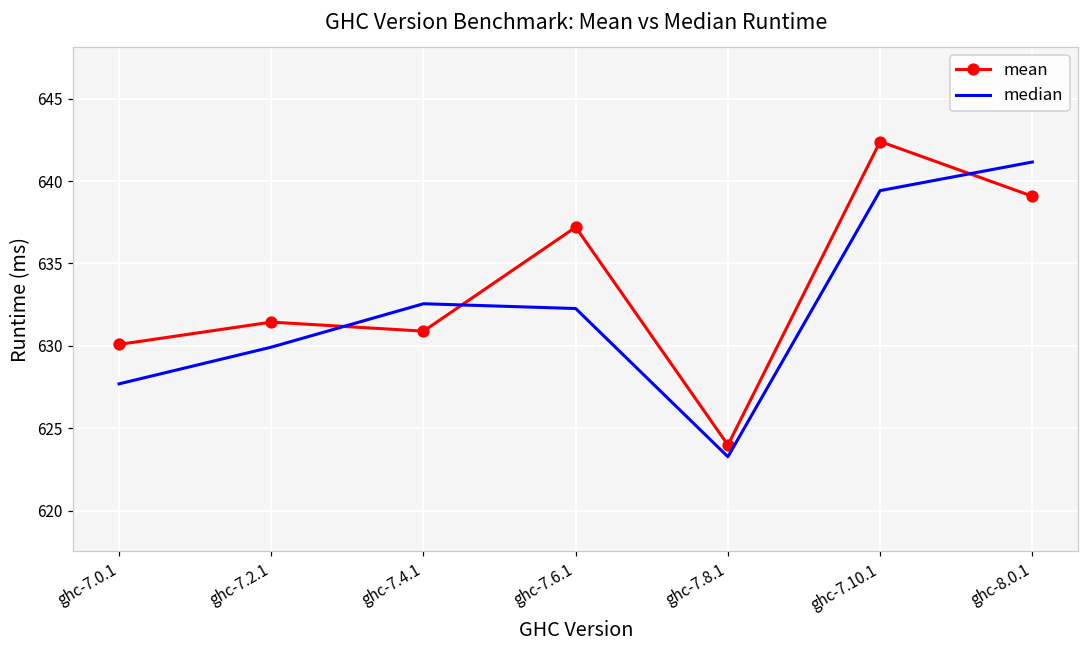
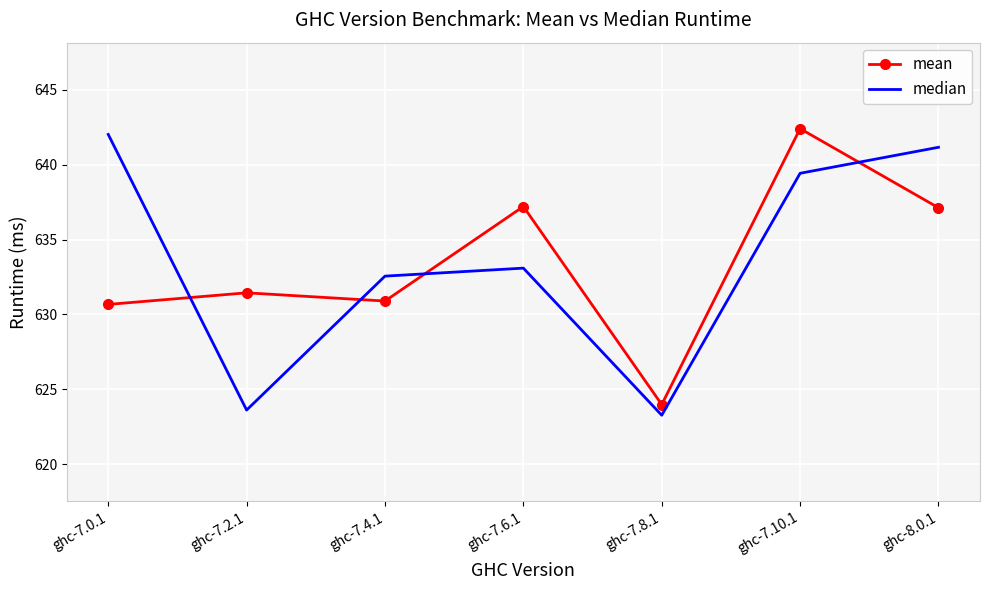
mean, ghc-7.0.1: 630.1 -> 630.7
median, ghc-7.0.1: 627.7 -> 642.0
median, ghc-7.2.1: 629.9 -> 623.6
median, ghc-7.6.1: 632.3 -> 633.1
mean, ghc-8.0.1: 639.1 -> 637.1
